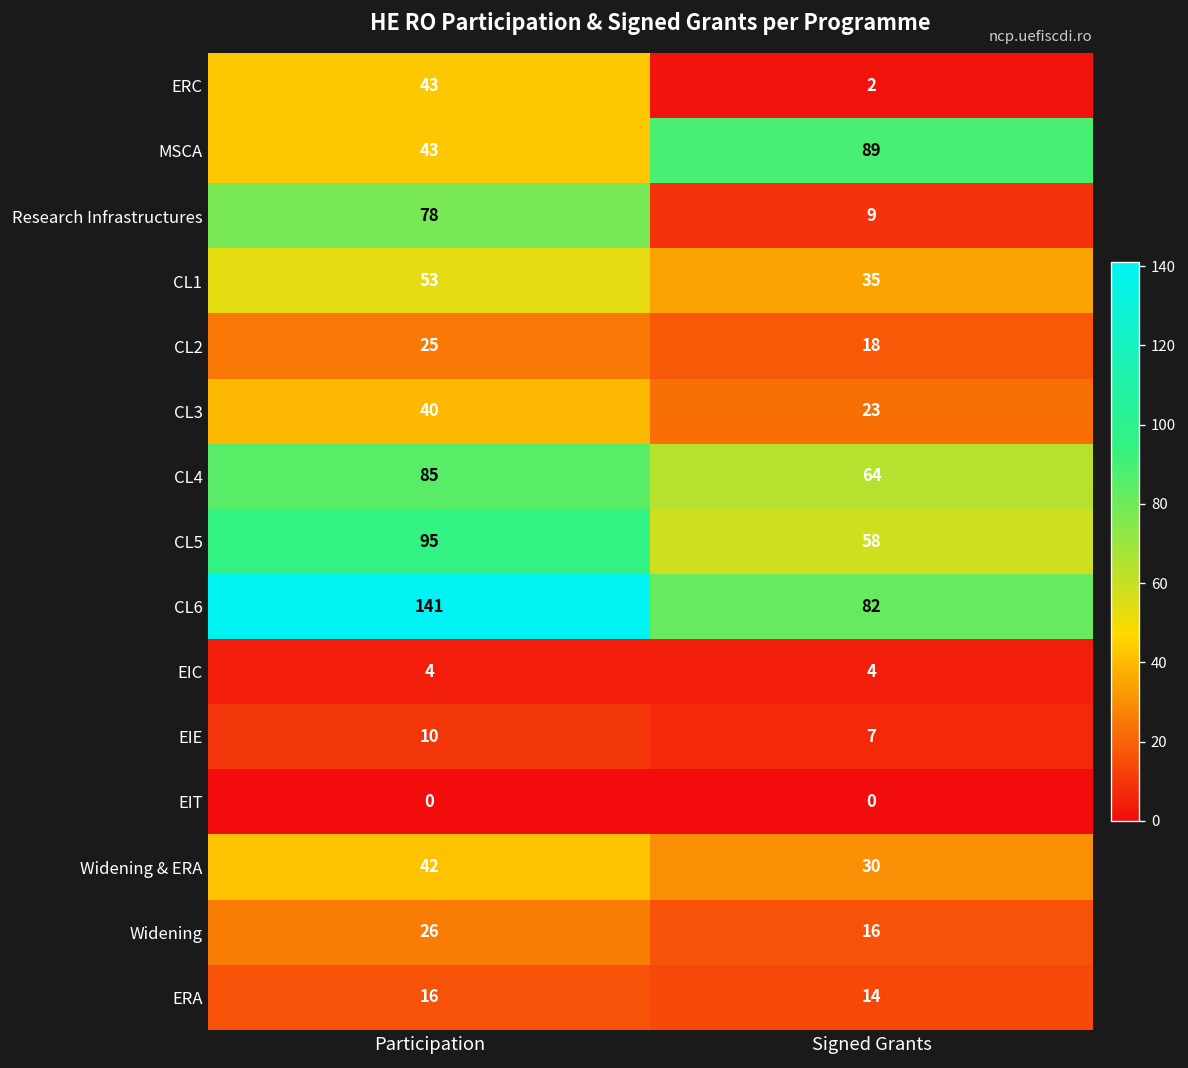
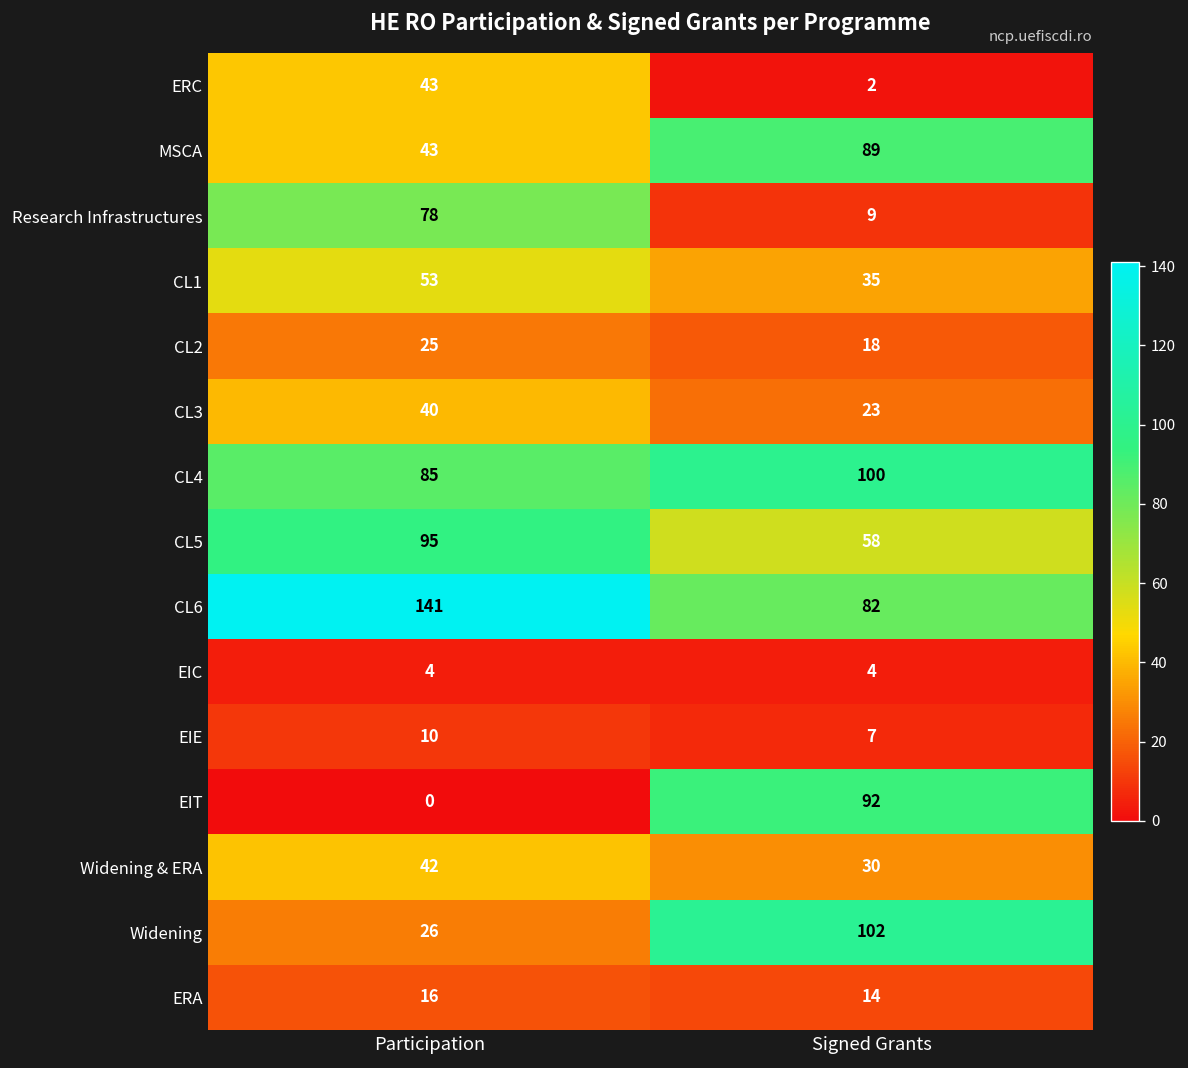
CL4, Signed Grants: 64 -> 100
EIT, Signed Grants: 0 -> 92
Widening, Signed Grants: 16 -> 102
